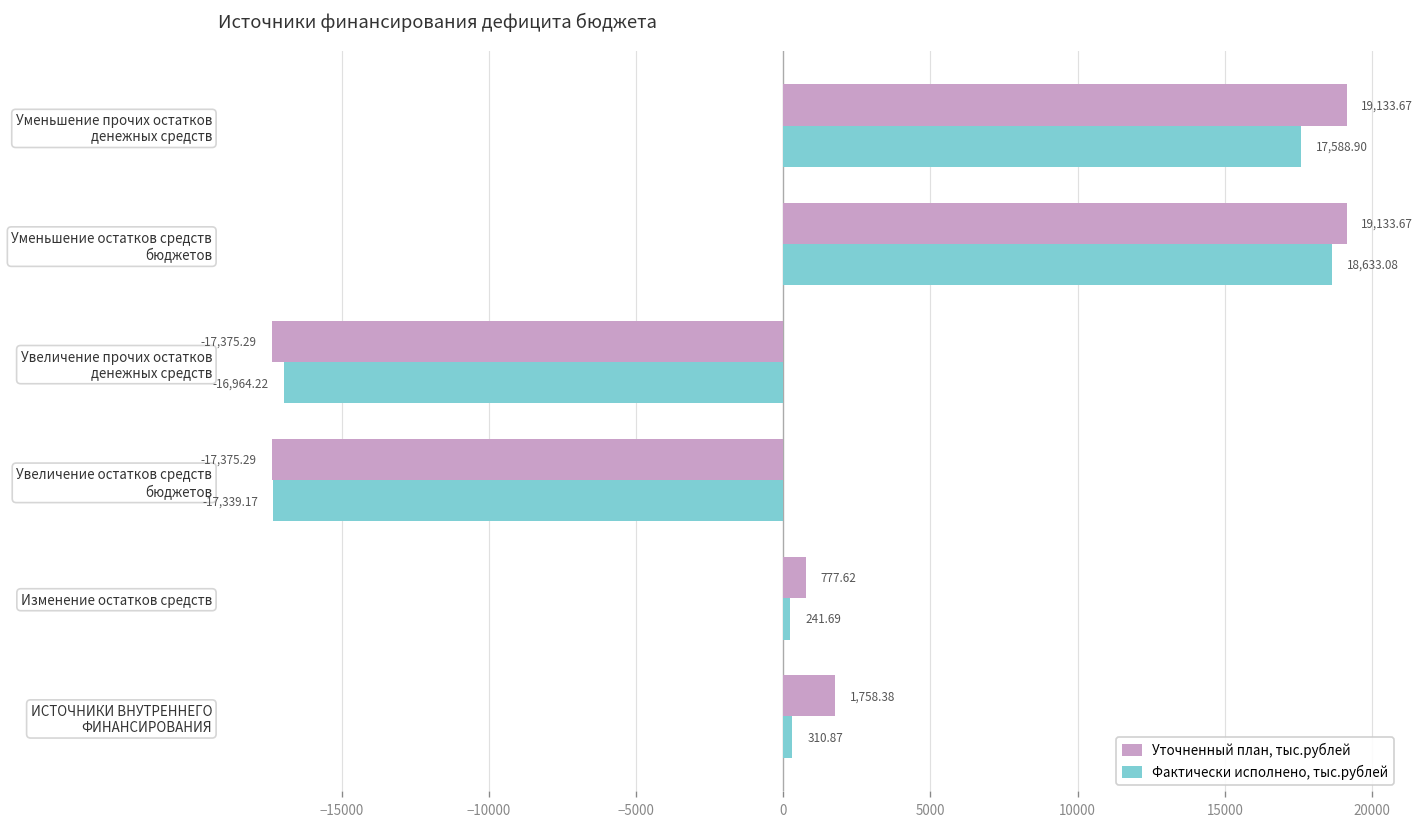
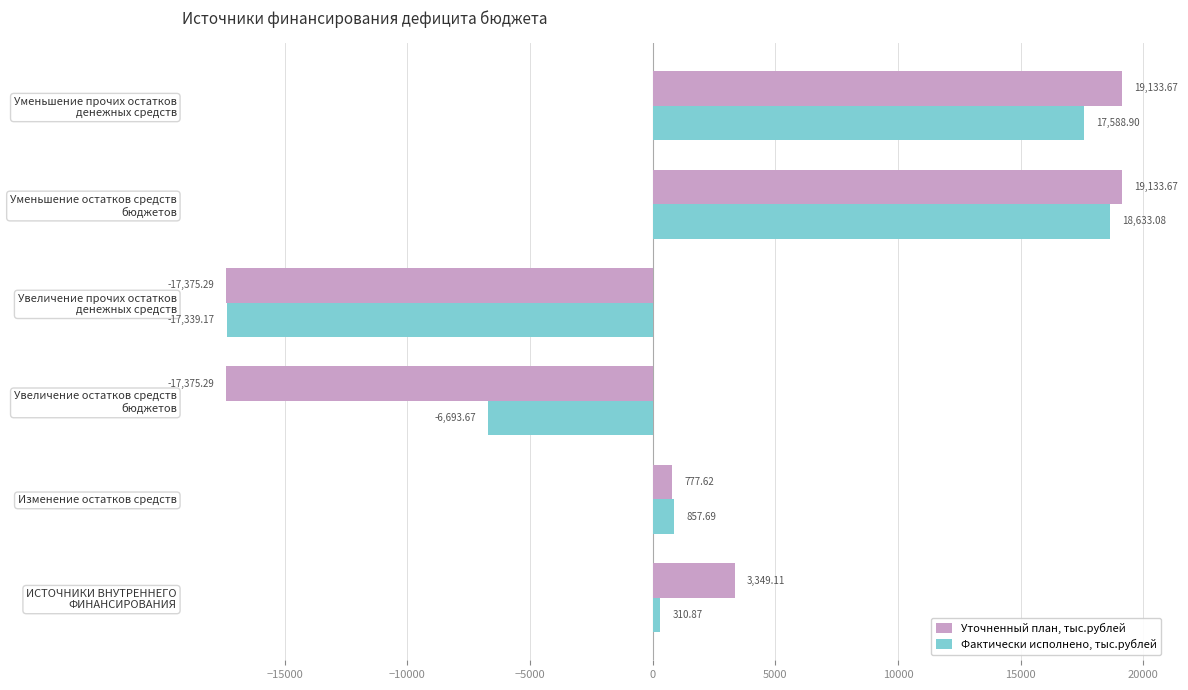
Фактически исполнено, тыс.рублей, Увеличение прочих остатков денежных средств: -16,964.22 -> -17,339.17
Фактически исполнено, тыс.рублей, Увеличение остатков средств бюджетов: -17,339.17 -> -6,693.67
Фактически исполнено, тыс.рублей, Изменение остатков средств: 241.69 -> 857.69
Уточненный план, тыс.рублей, ИСТОЧНИКИ ВНУТРЕННЕГО ФИНАНСИРОВАНИЯ: 1,758.38 -> 3,349.11
